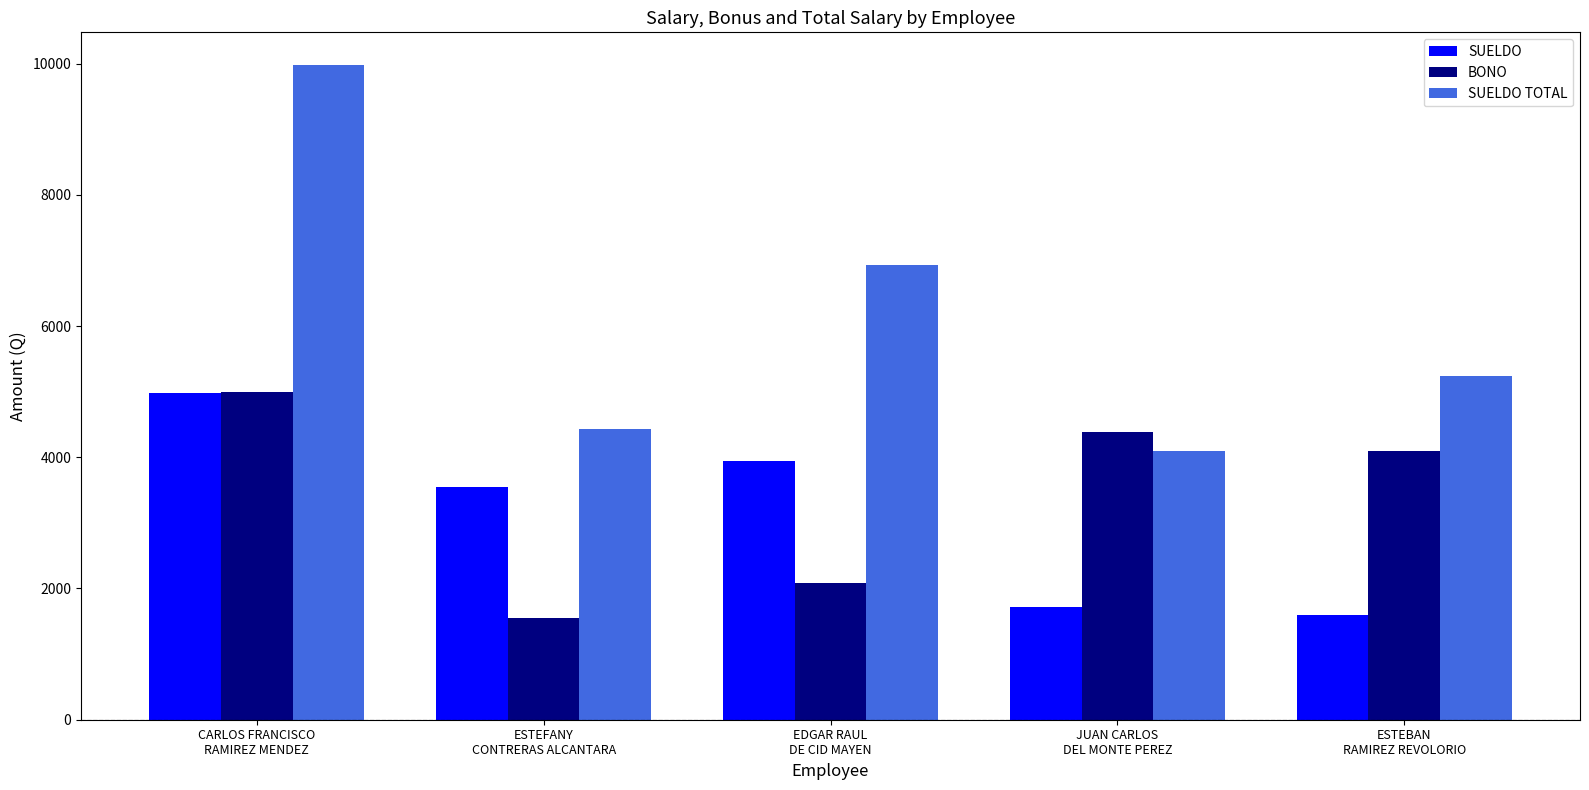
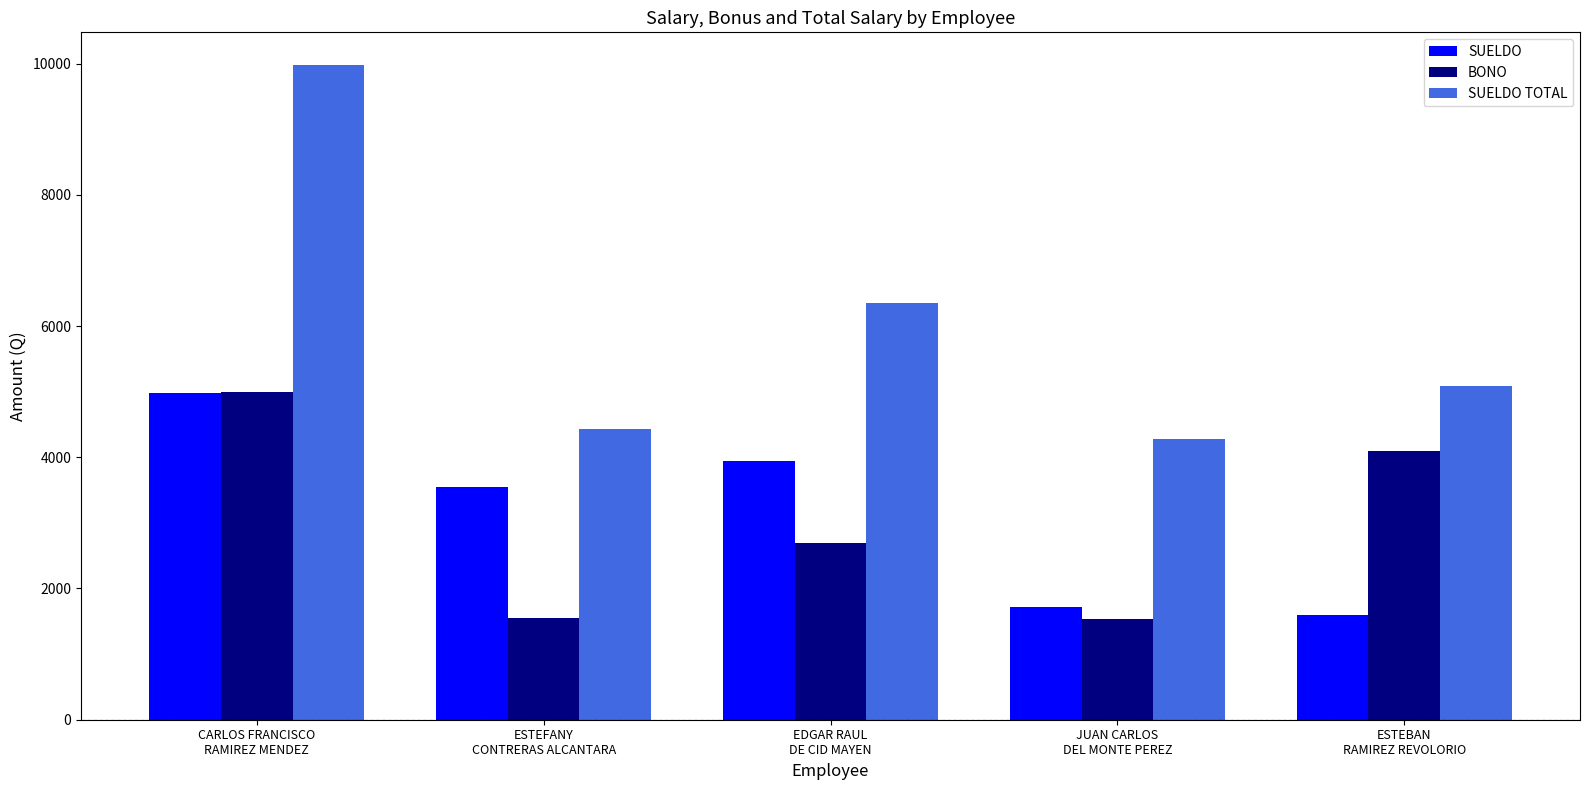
BONO, EDGAR RAUL DE CID MAYEN: 2100 -> 2700
SUELDO TOTAL, EDGAR RAUL DE CID MAYEN: 6900 -> 6400
BONO, JUAN CARLOS DEL MONTE PEREZ: 4400 -> 1500
SUELDO TOTAL, JUAN CARLOS DEL MONTE PEREZ: 4100 -> 4300
SUELDO TOTAL, ESTEBAN RAMIREZ REVOLORIO: 5200 -> 5100
